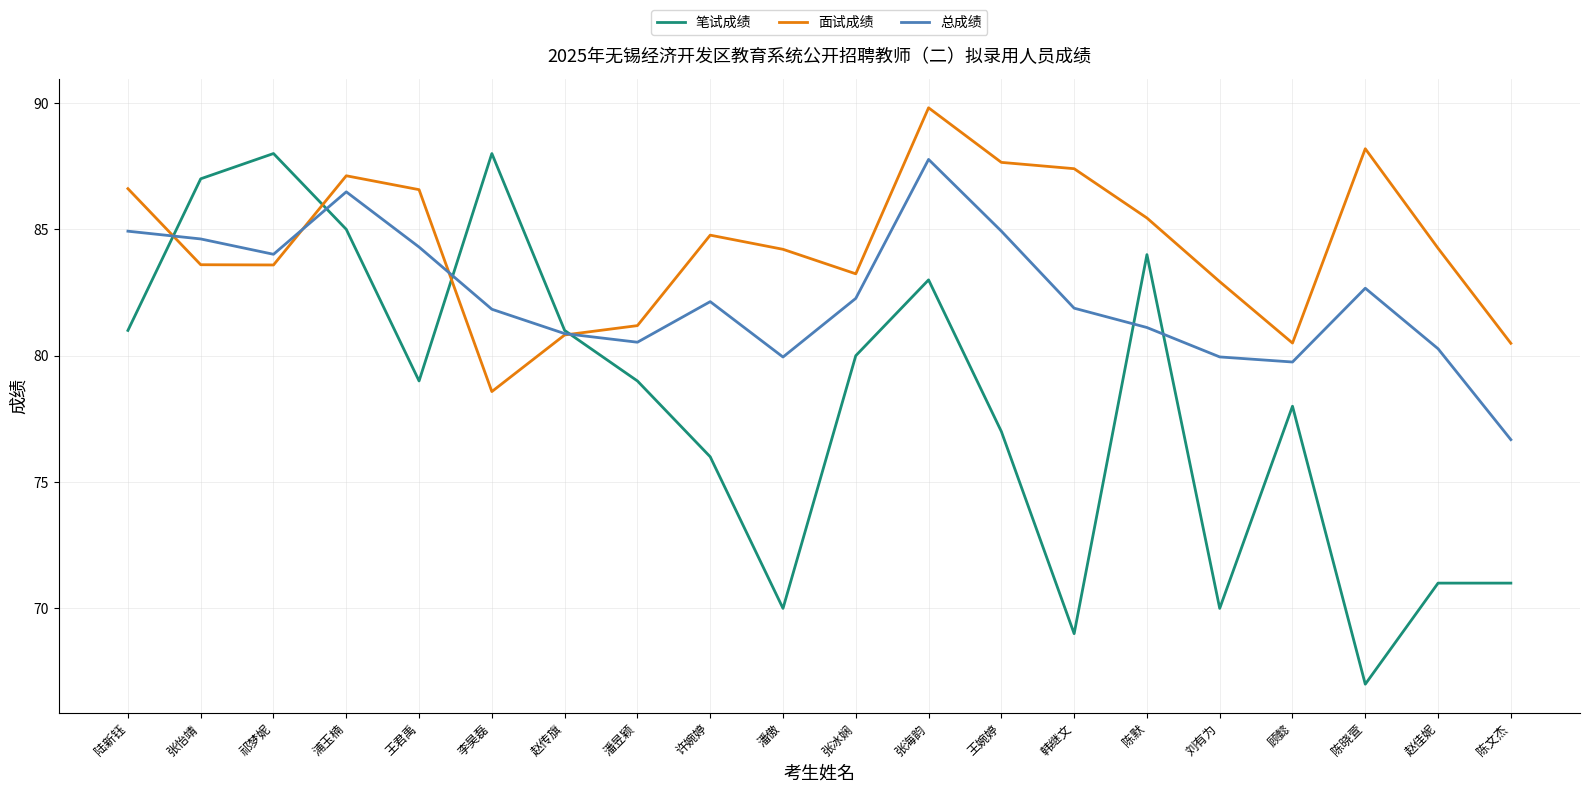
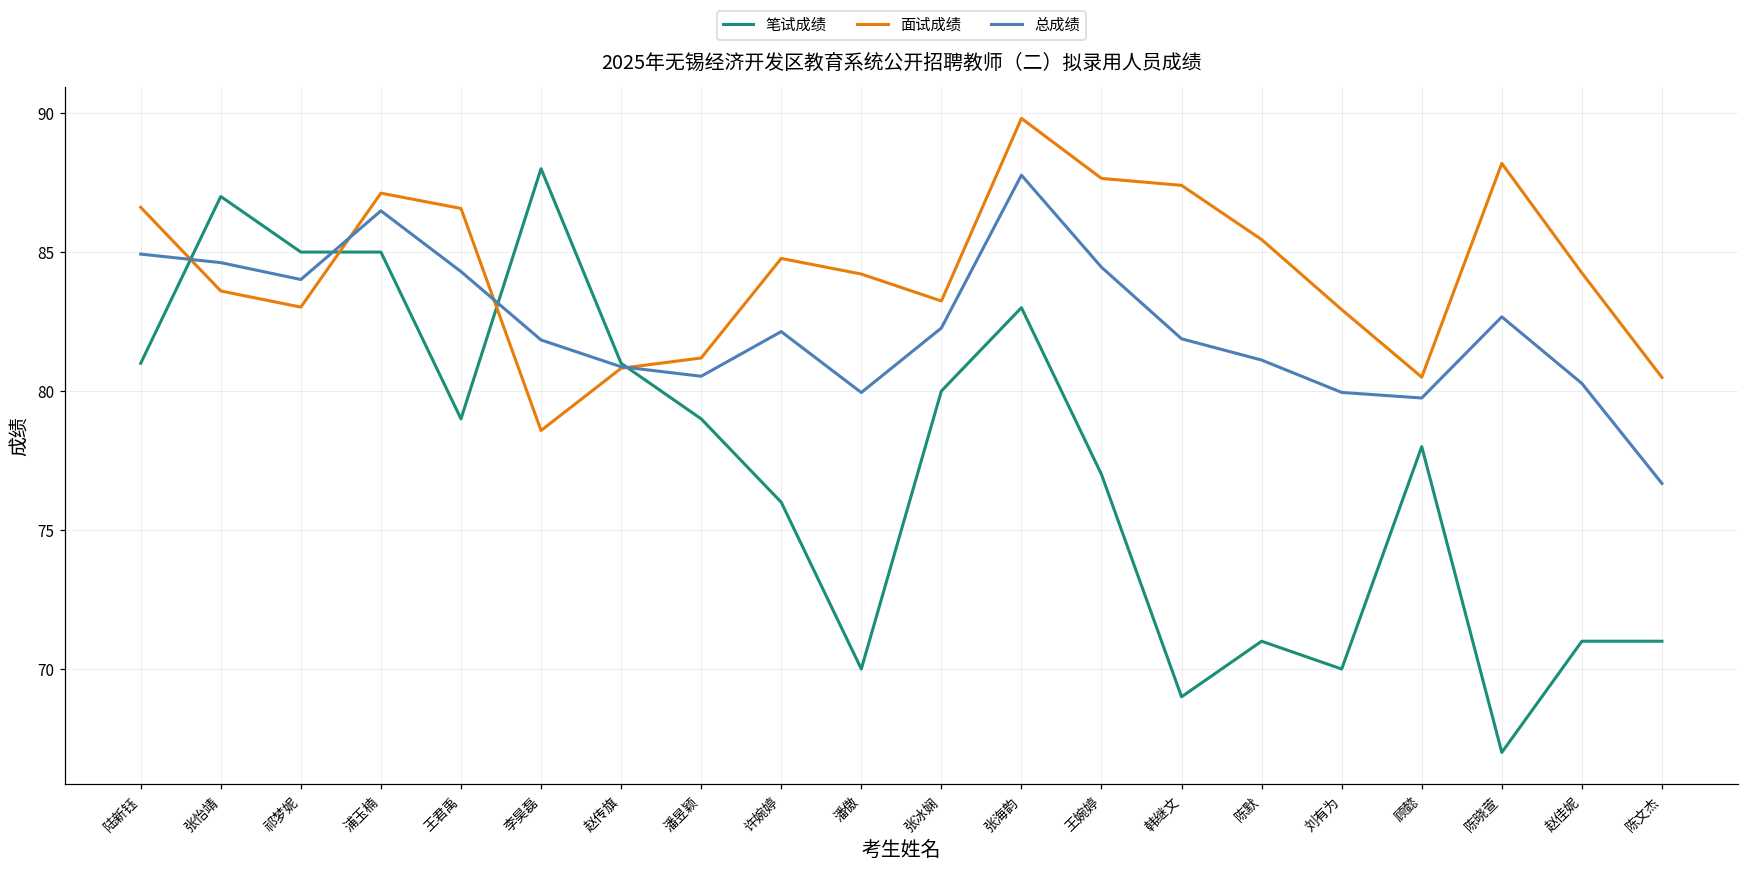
笔试成绩, 祁梦妮: 88 -> 85
面试成绩, 祁梦妮: 83.6 -> 83.0
总成绩, 王婉婷: 84.9 -> 84.5
笔试成绩, 陈默: 84 -> 71
